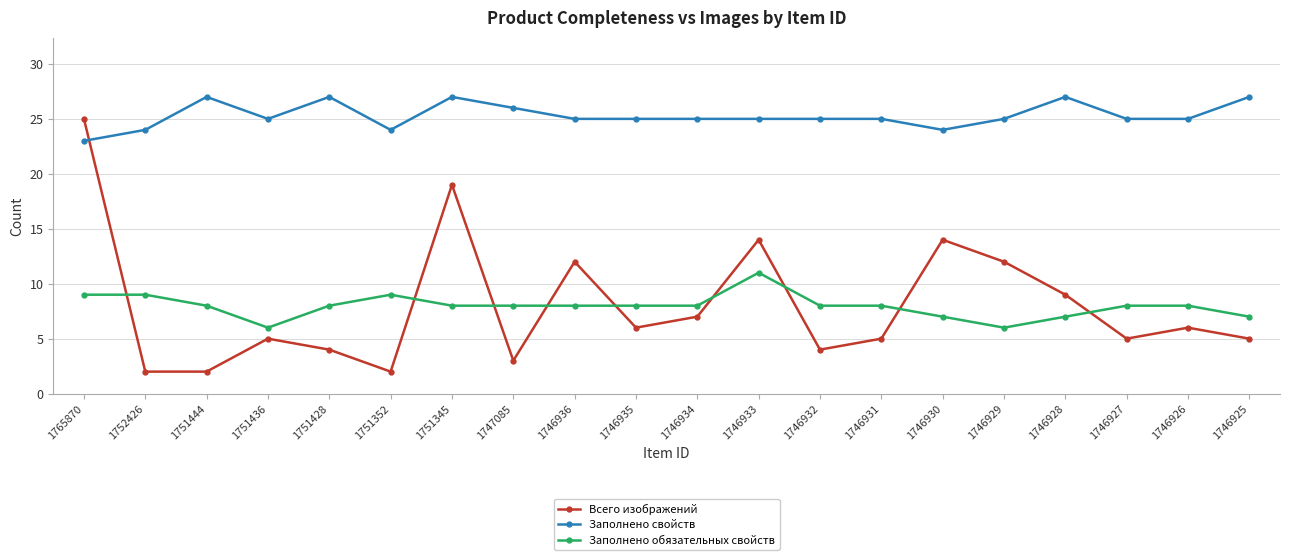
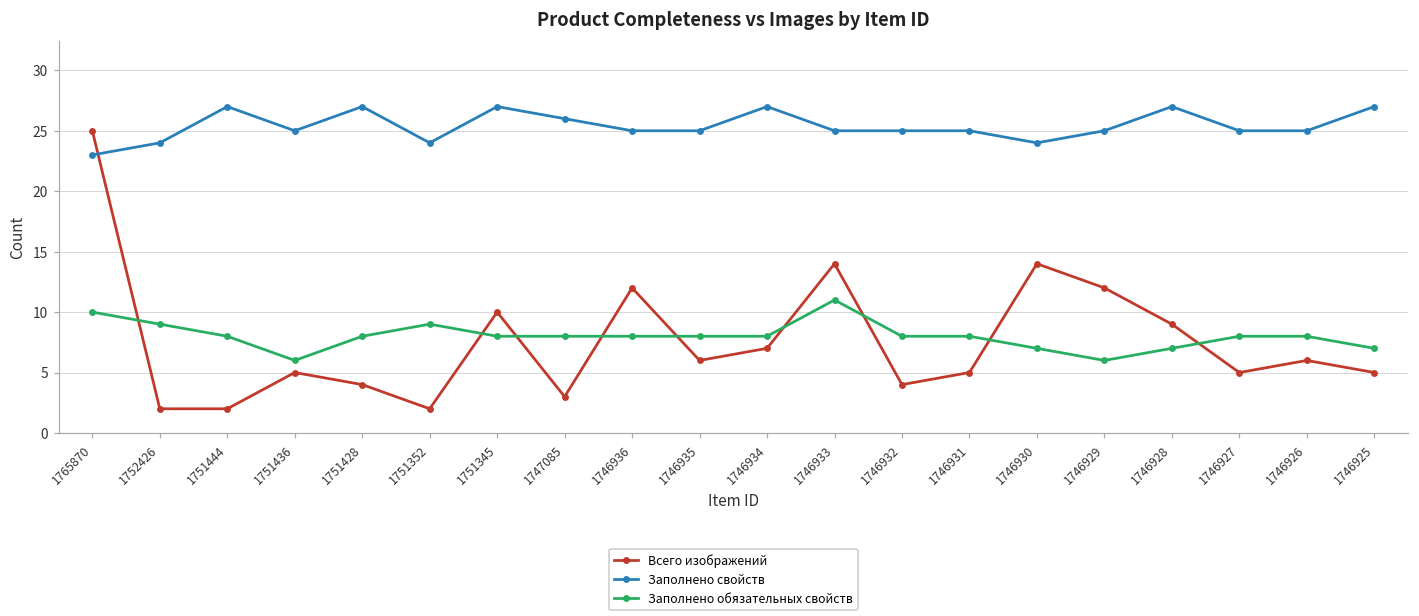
Заполнено обязательных свойств, 1765870: 9 -> 10
Всего изображений, 1751345: 19 -> 10
Заполнено свойств, 1746934: 25 -> 27
